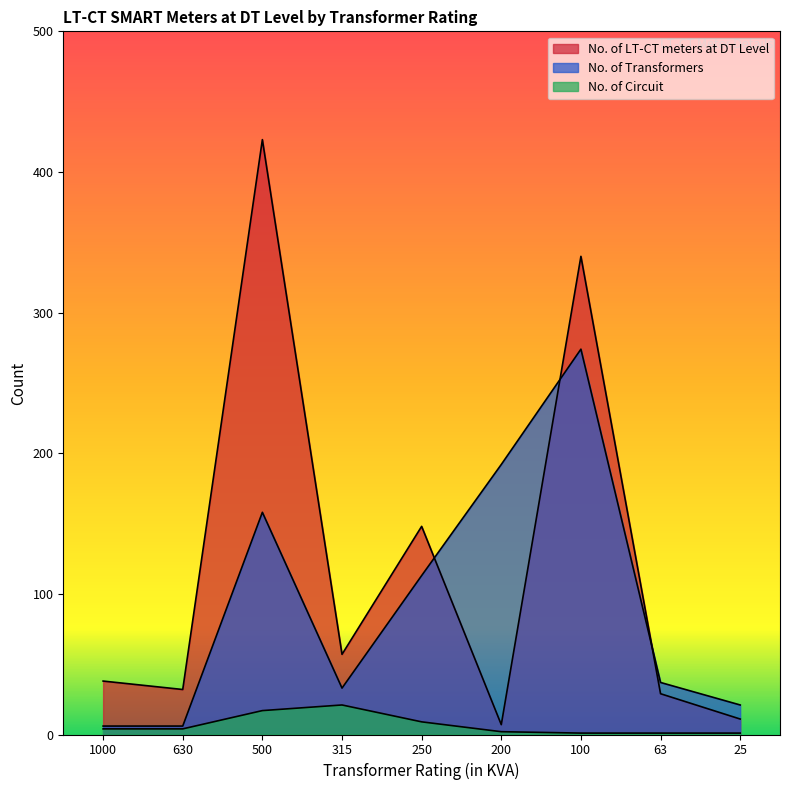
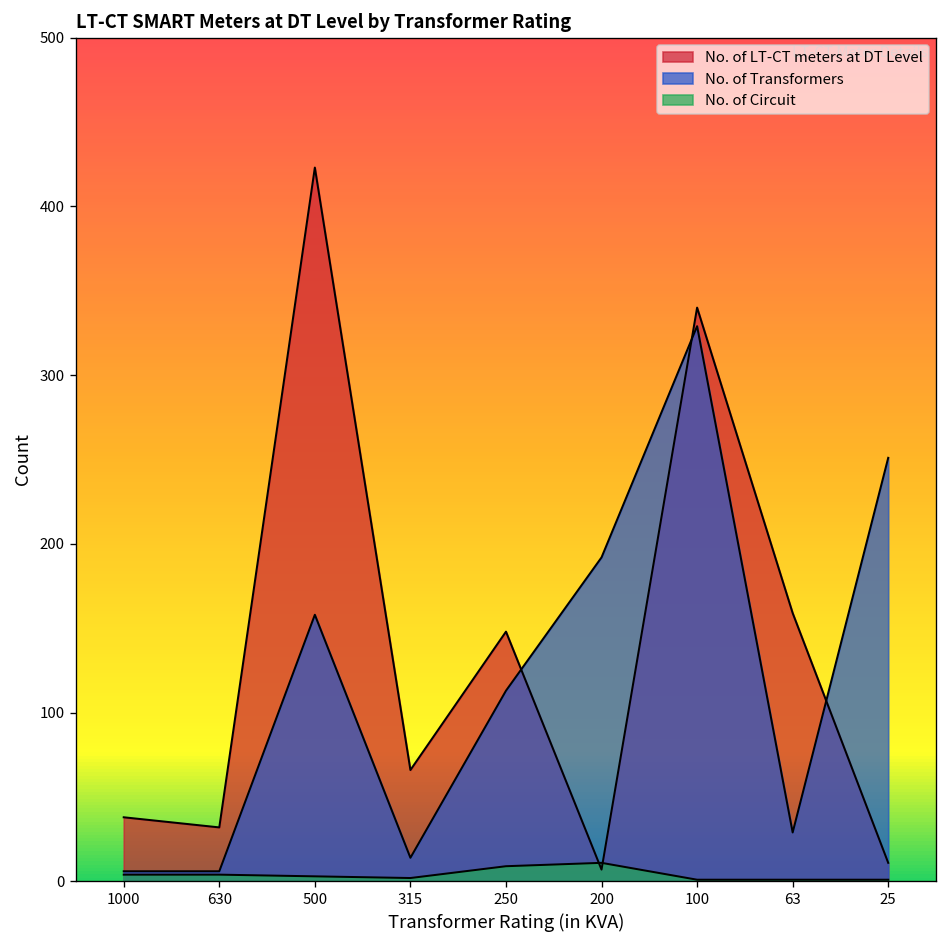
No. of Circuit, 500: 17 -> 3
No. of LT-CT meters at DT Level, 315: 57 -> 66
No. of Transformers, 315: 33 -> 14
No. of Circuit, 315: 21 -> 2
No. of Circuit, 200: 2 -> 11
No. of Transformers, 100: 274 -> 329
No. of LT-CT meters at DT Level, 63: 29 -> 159
No. of Transformers, 63: 37 -> 29
No. of Transformers, 25: 21 -> 251
